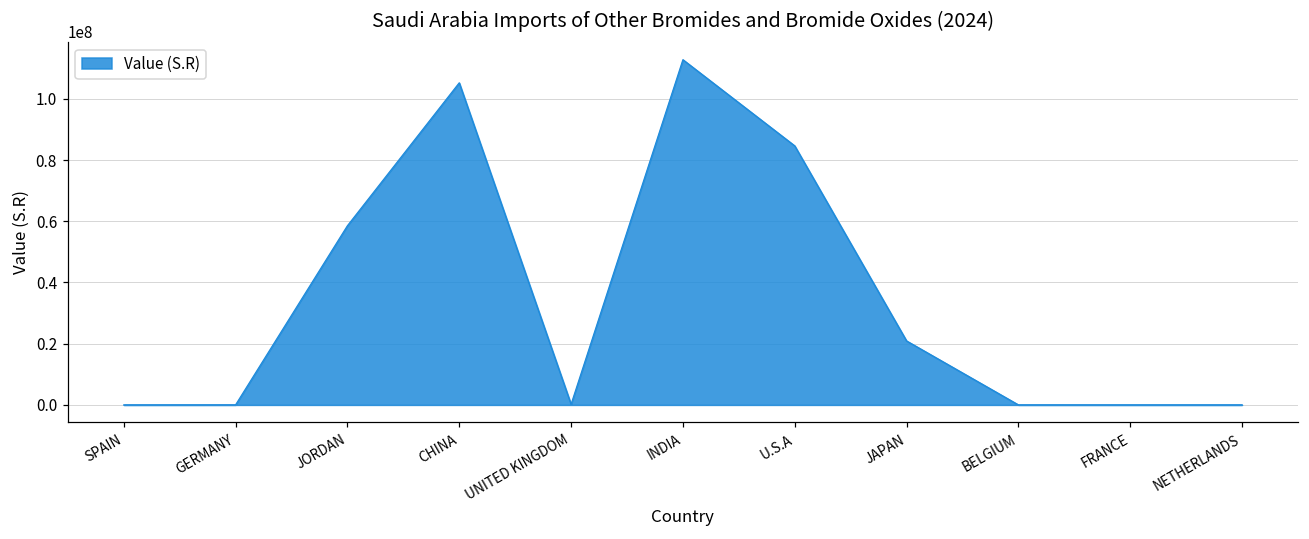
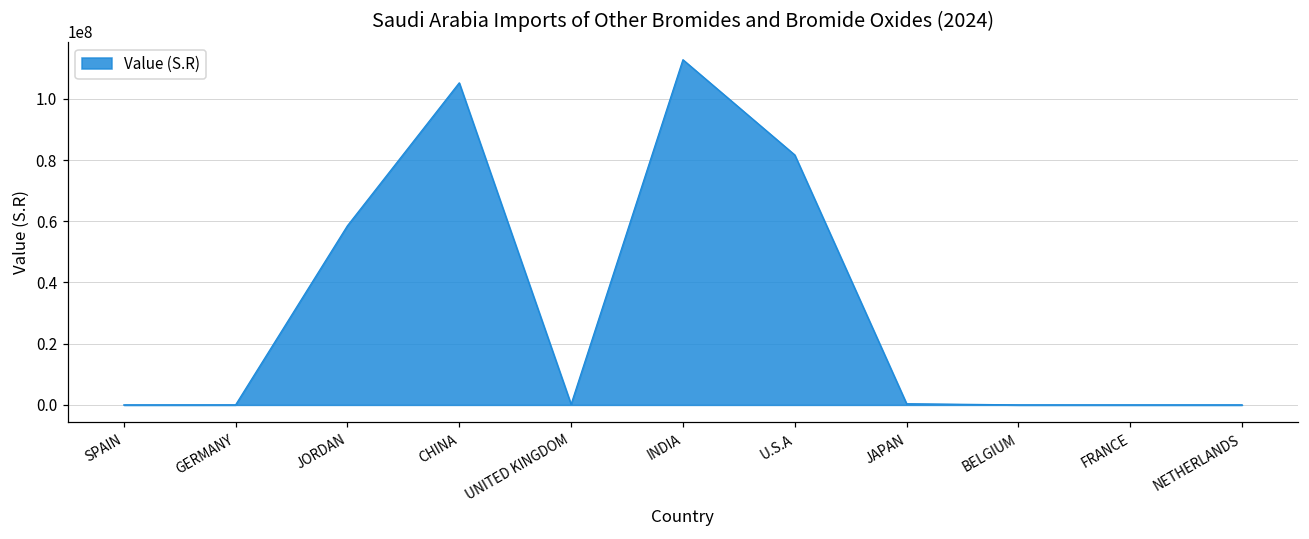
U.S.A: 85000000 -> 82000000
JAPAN: 21000000 -> 0
